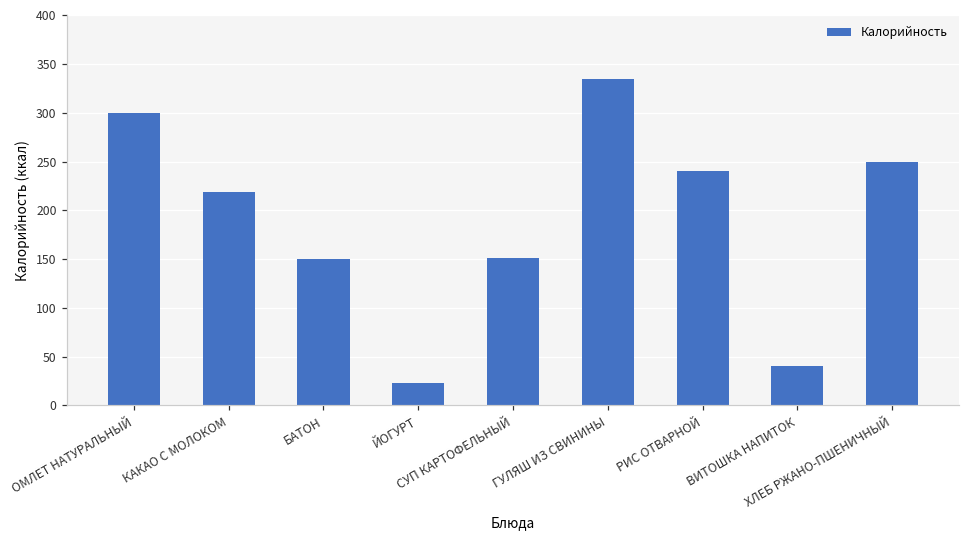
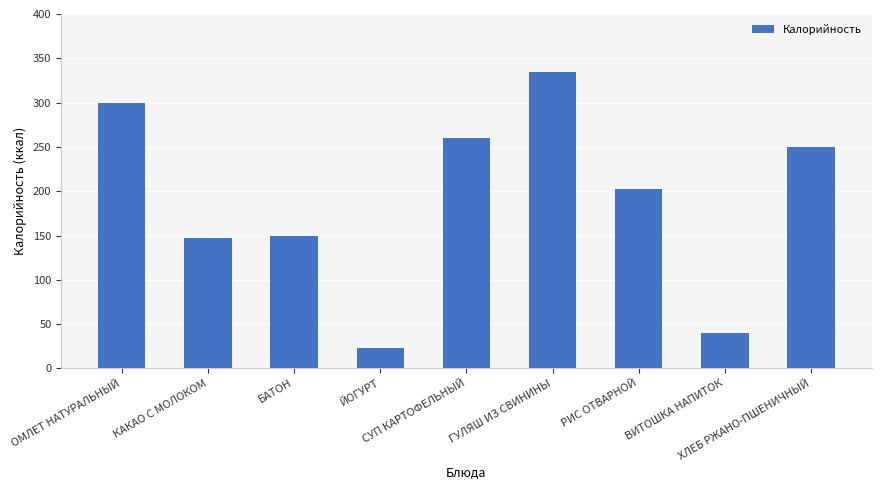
КАКАО С МОЛОКОМ: 220 -> 150
СУП КАРТОФЕЛЬНЫЙ: 150 -> 260
РИС ОТВАРНОЙ: 240 -> 200
